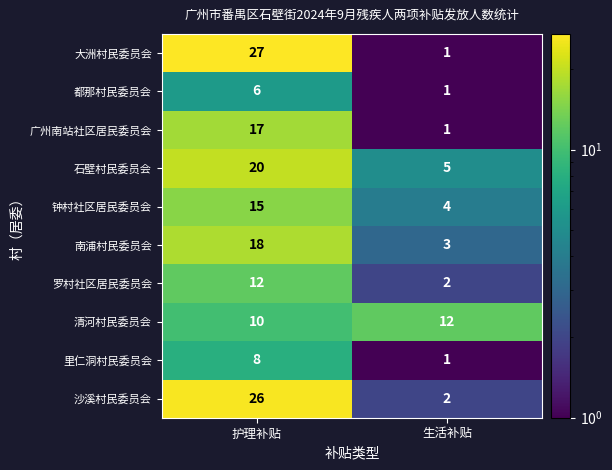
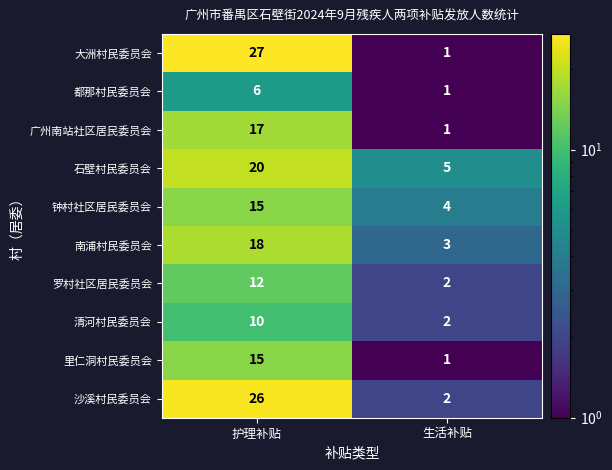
清河村民委员会, 生活补贴: 12 -> 2
里仁洞村民委员会, 护理补贴: 8 -> 15
